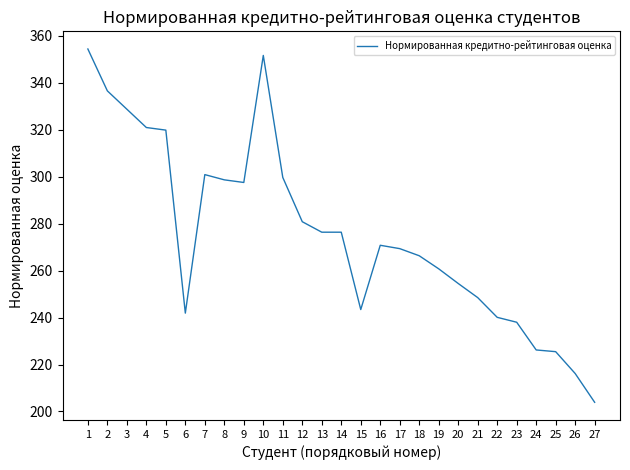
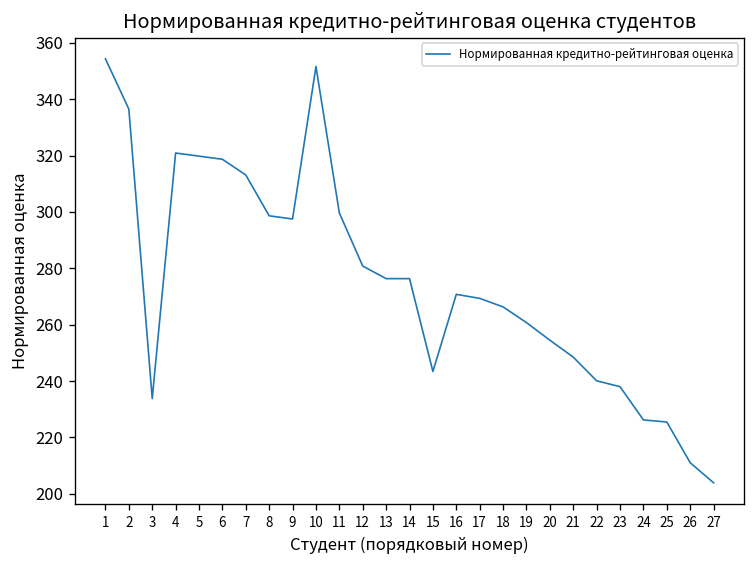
3: 329 -> 234
6: 242 -> 319
7: 301 -> 313
26: 216 -> 211
